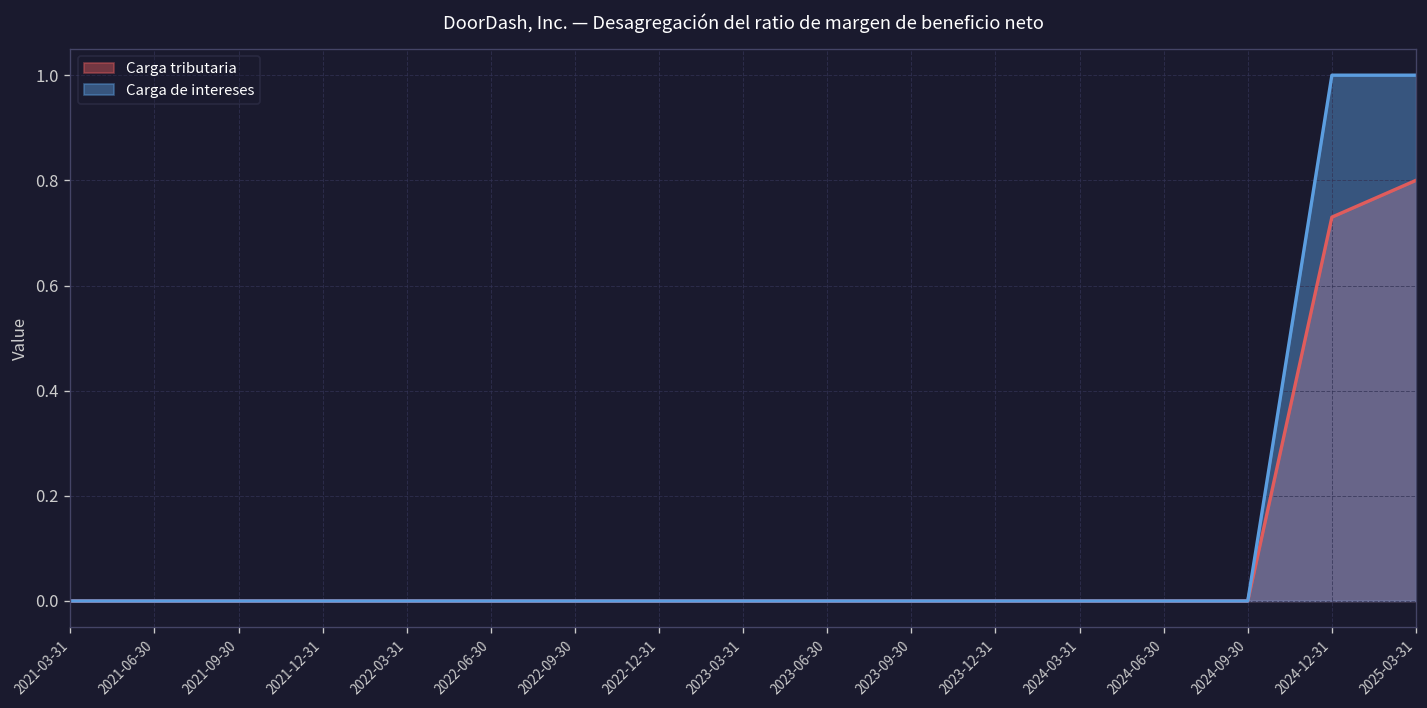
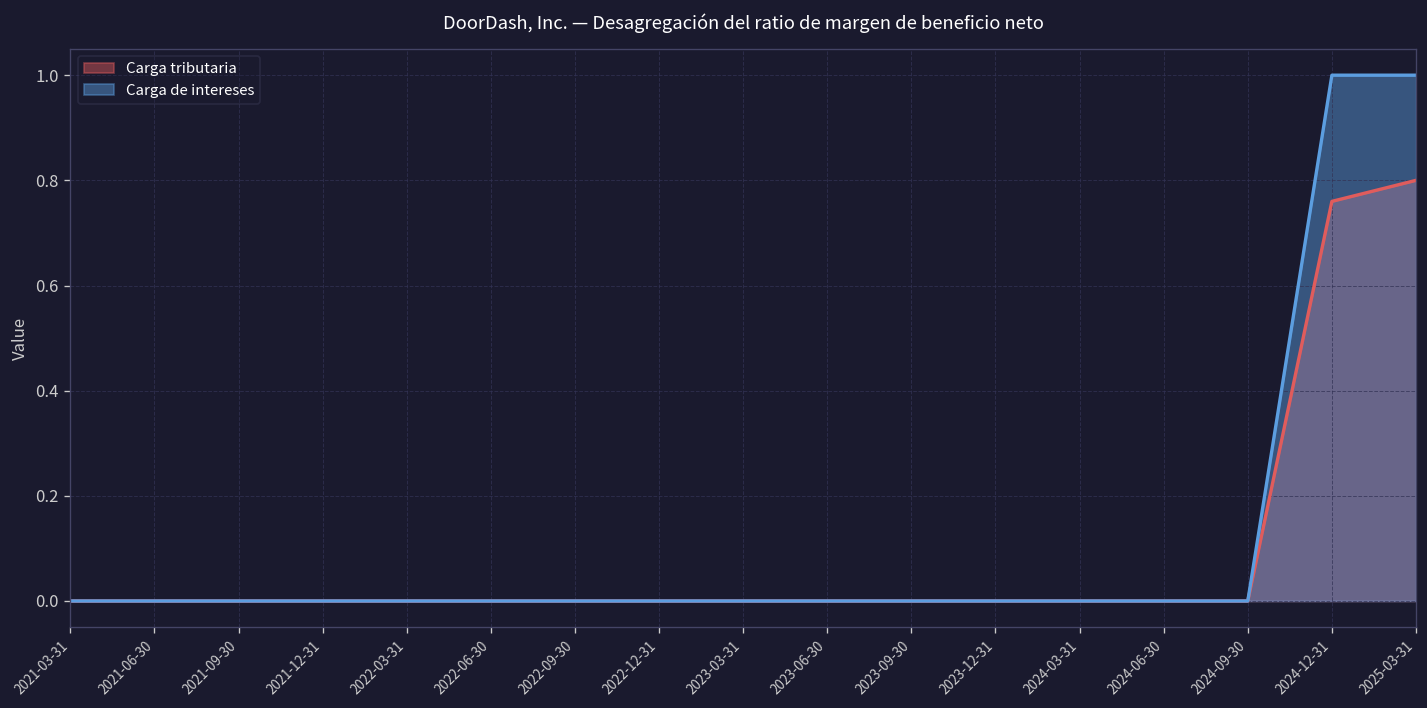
Carga tributaria, 2024-12-31: 0.73 -> 0.76
